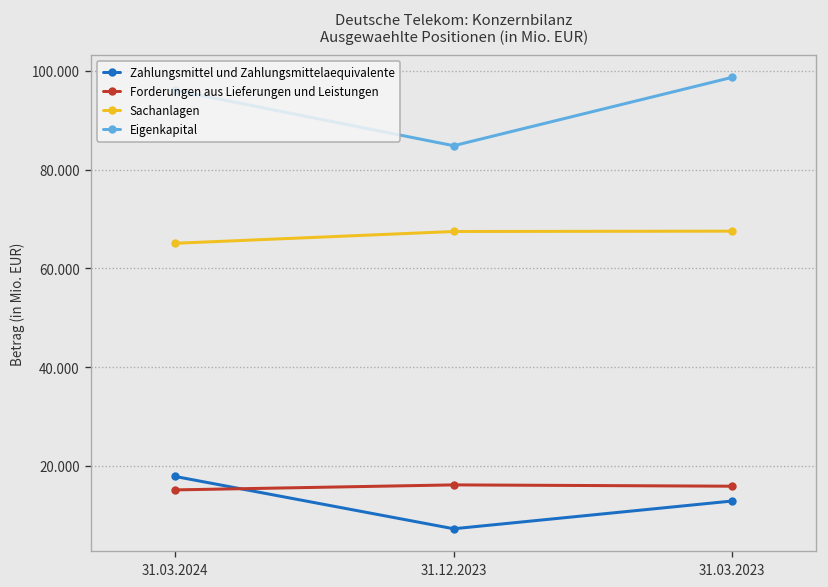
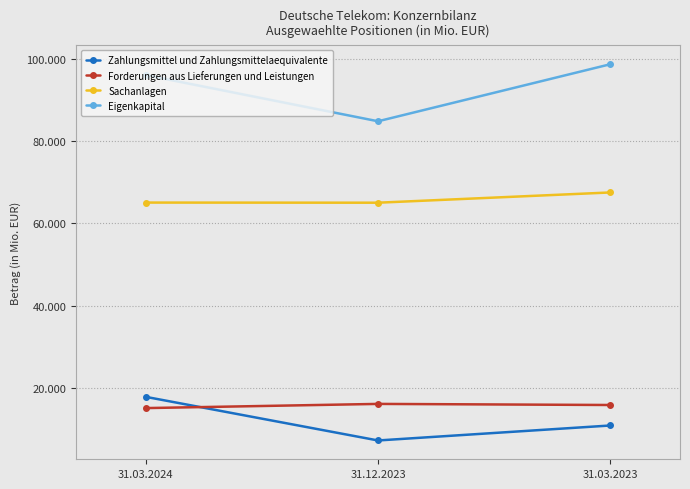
Sachanlagen, 31.12.2023: 67 -> 65
Zahlungsmittel und Zahlungsmittelaequivalente, 31.03.2023: 13 -> 11
